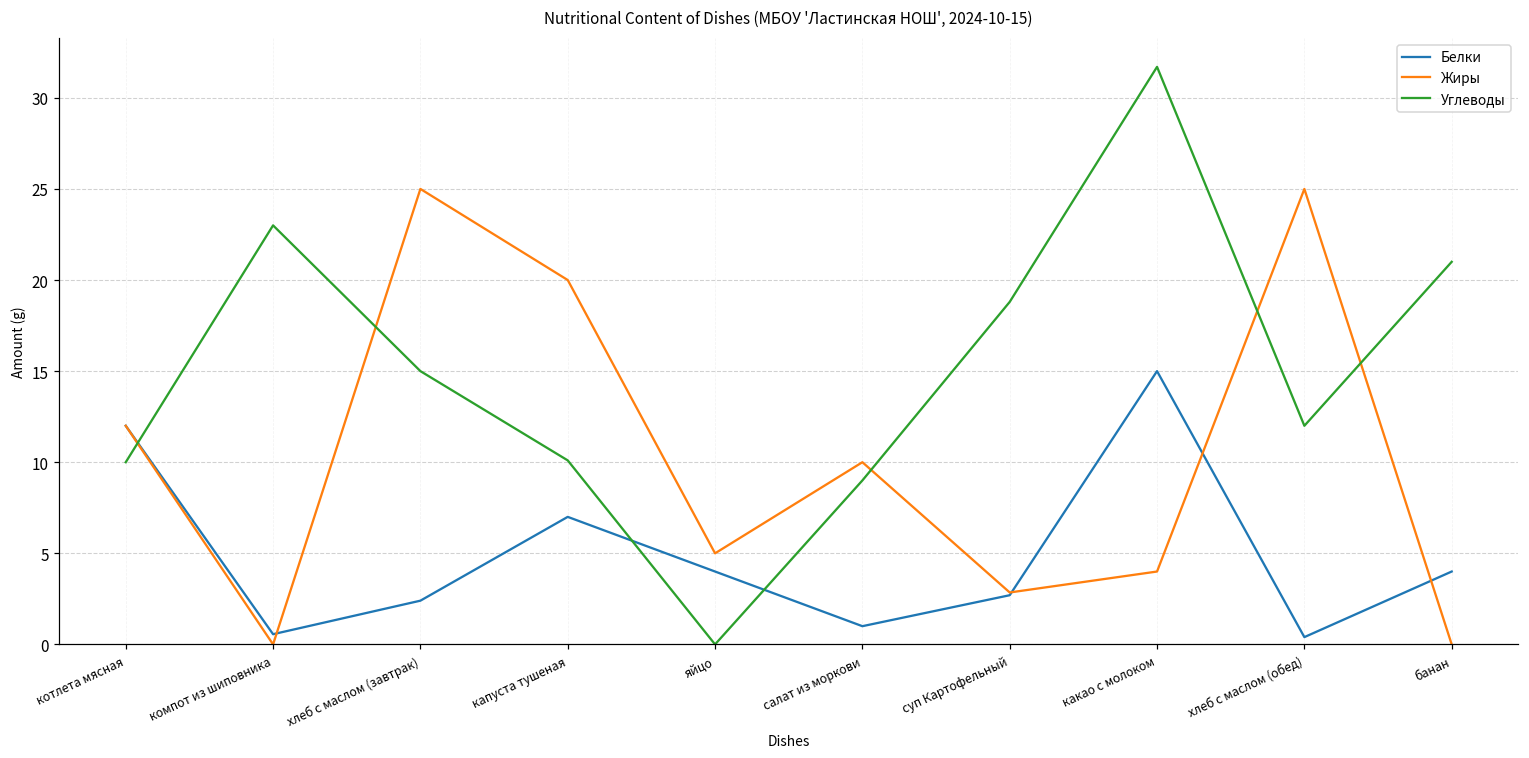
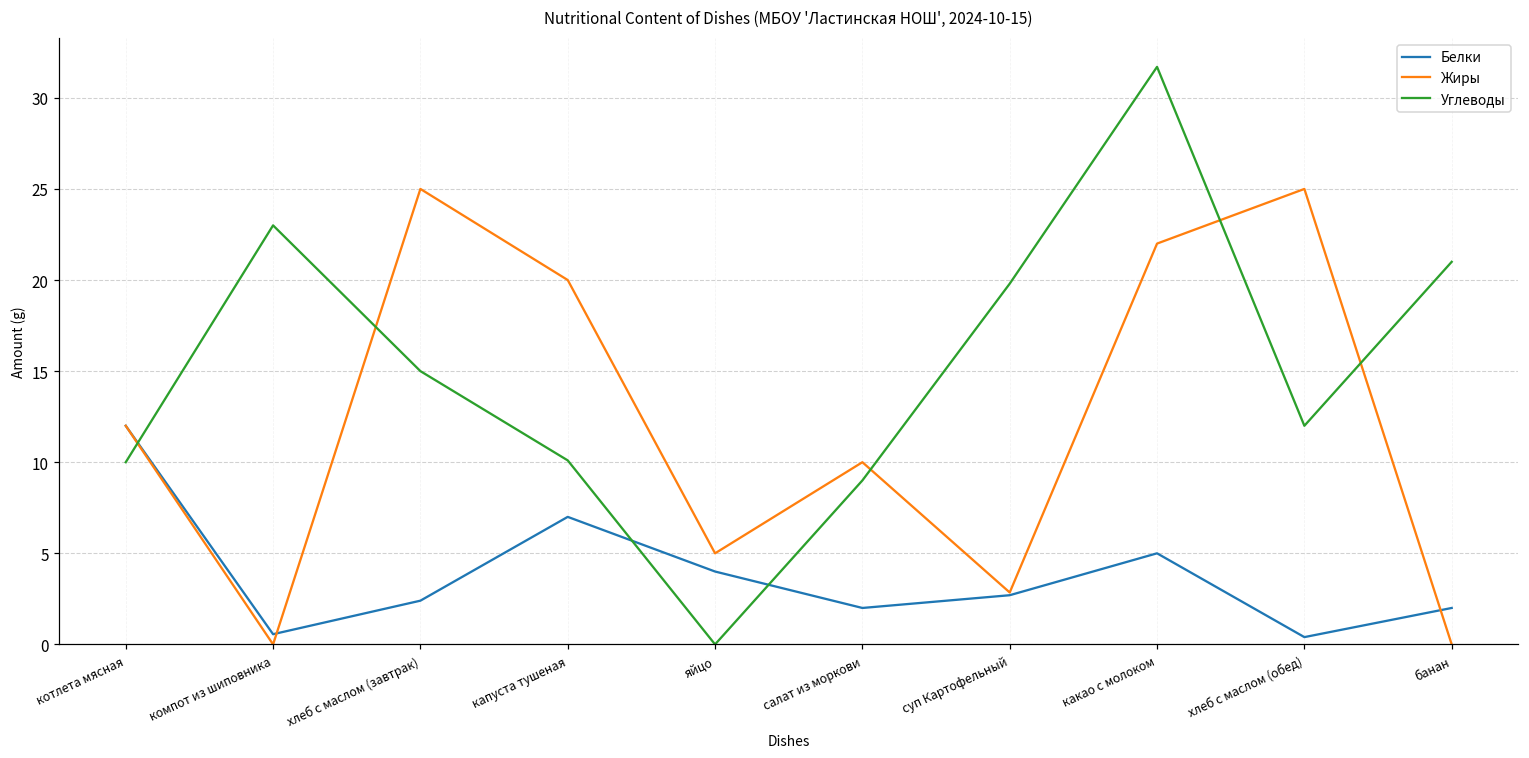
Белки, салат из моркови: 1 -> 2
Углеводы, суп Картофельный: 18.8 -> 19.8
Белки, какао с молоком: 15 -> 5
Жиры, какао с молоком: 4 -> 22
Белки, банан: 4 -> 2
